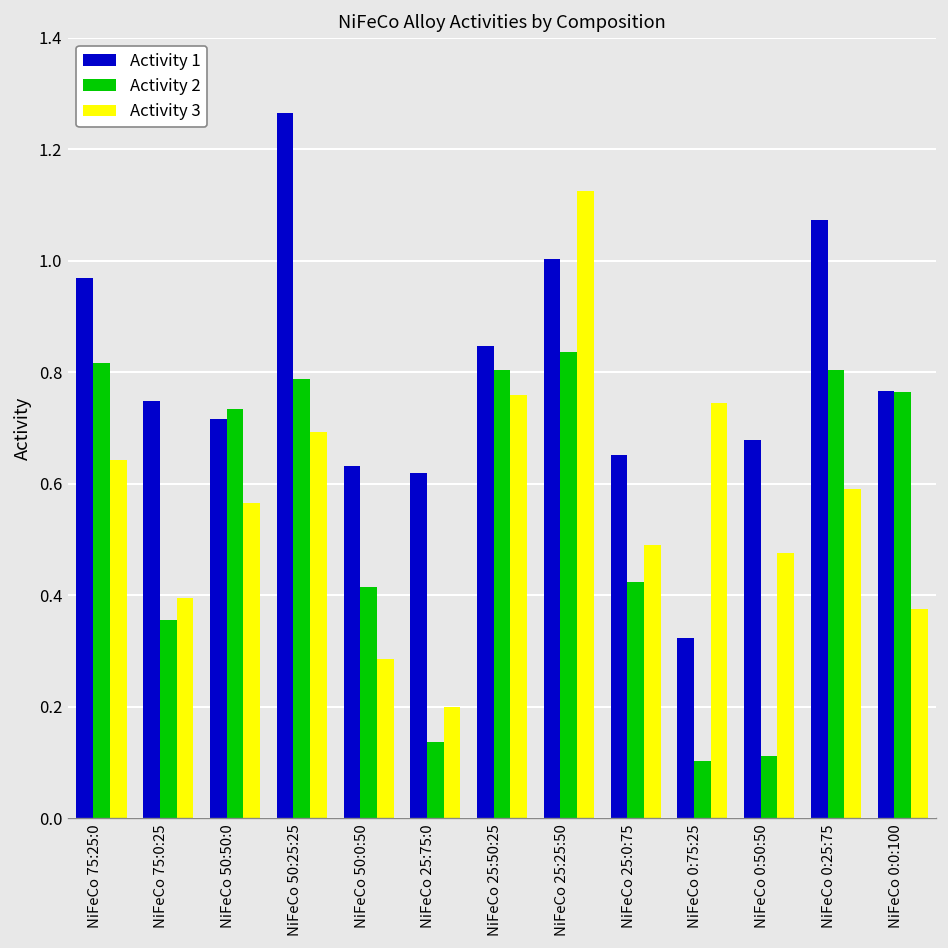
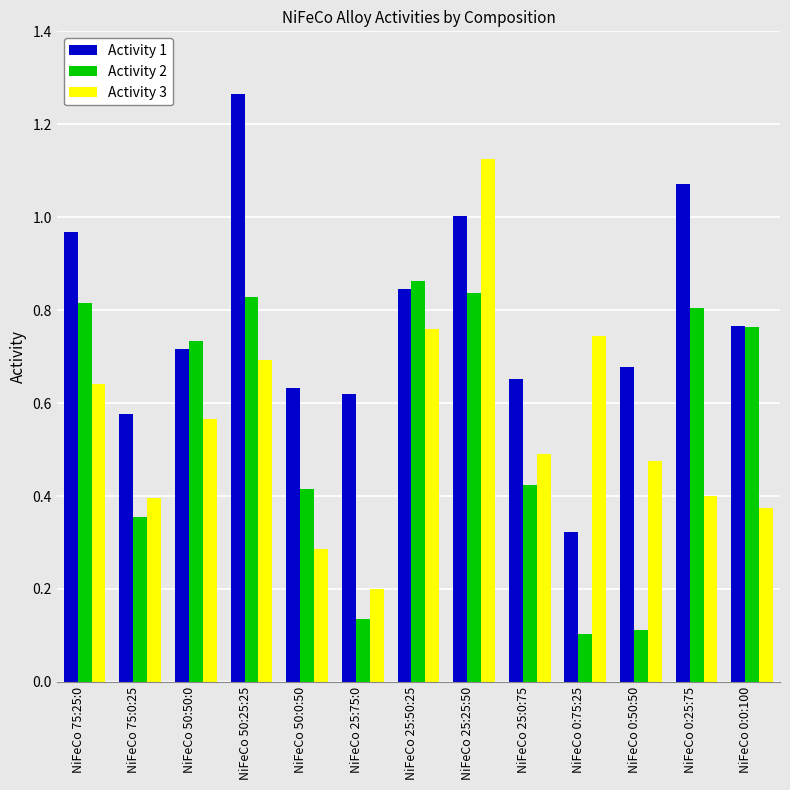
Activity 1, NiFeCo 75:0:25: 0.75 -> 0.58
Activity 2, NiFeCo 50:25:25: 0.79 -> 0.83
Activity 2, NiFeCo 25:50:25: 0.80 -> 0.86
Activity 3, NiFeCo 0:25:75: 0.59 -> 0.40
